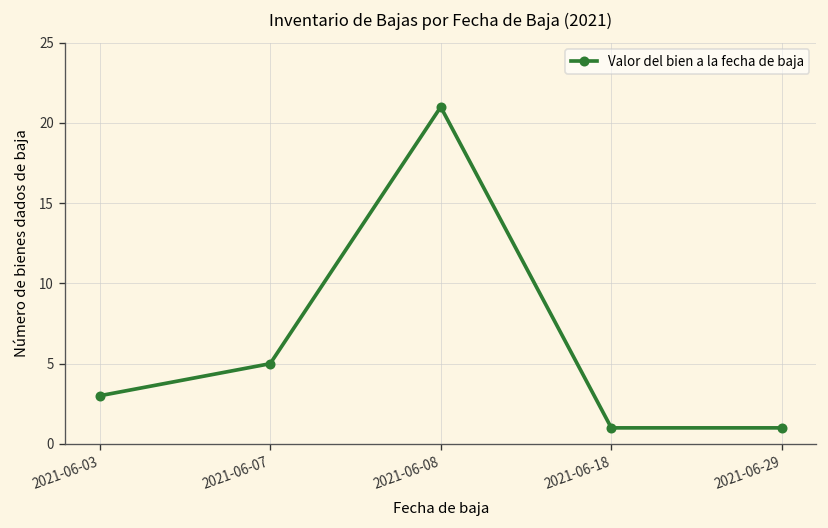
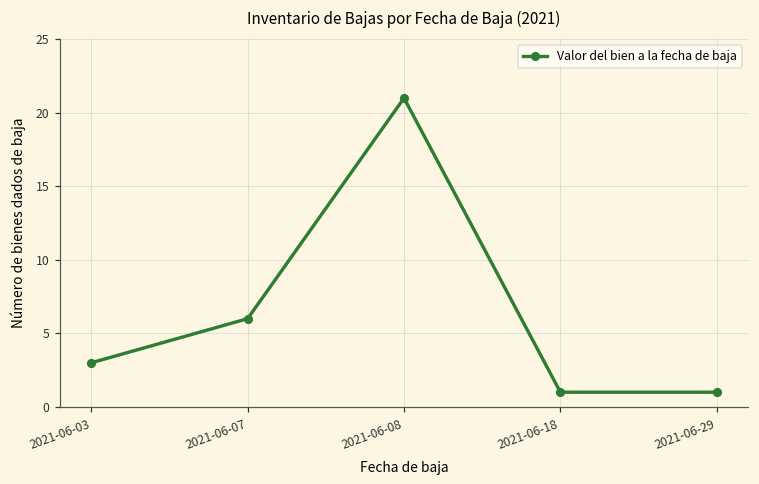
2021-06-07: 5 -> 6
